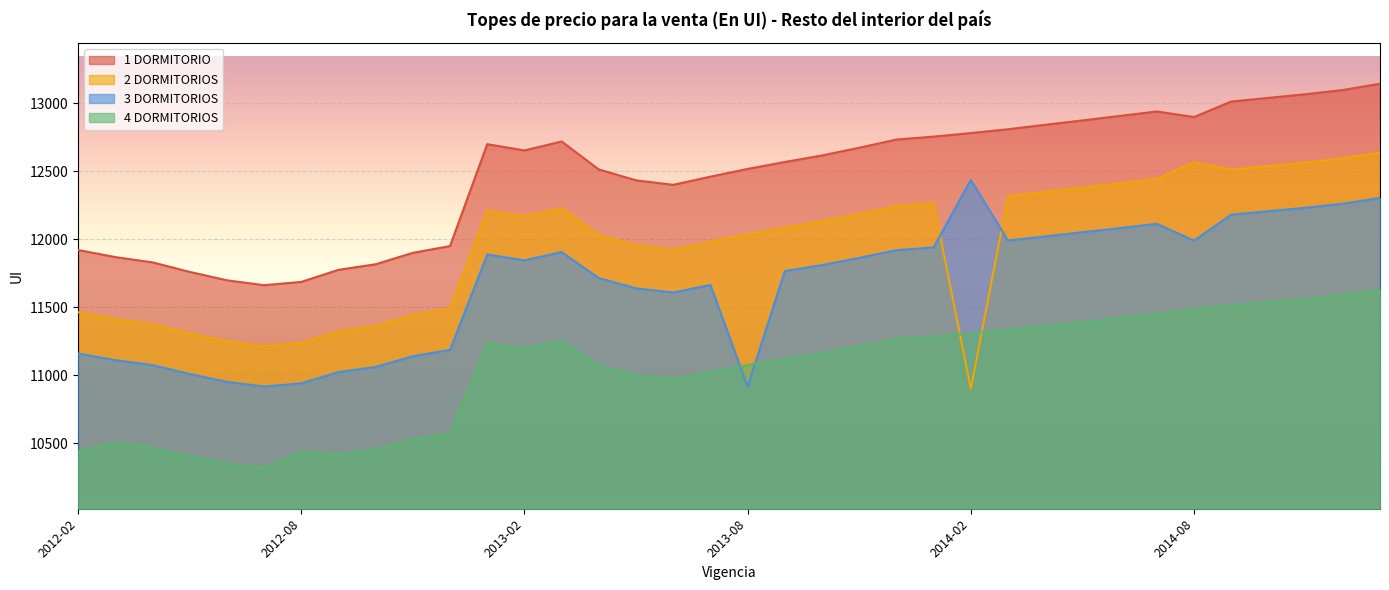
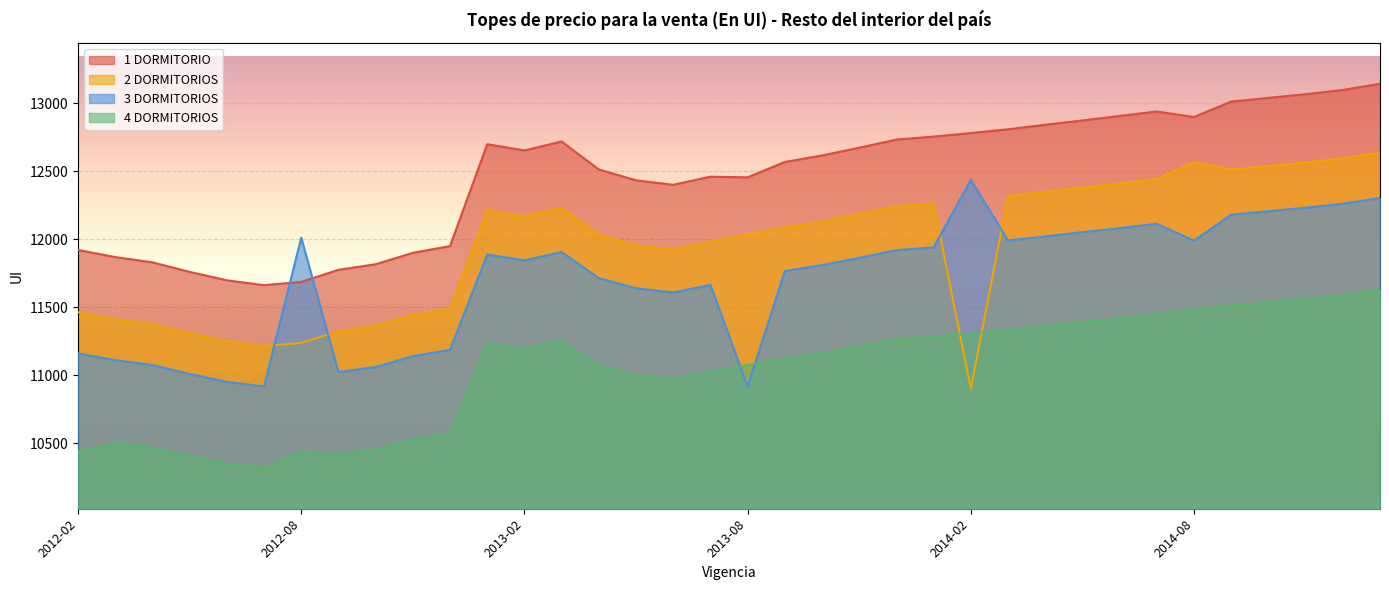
3 DORMITORIOS, 2012-08: 10940 -> 12010
1 DORMITORIO, 2013-08: 12520 -> 12460
